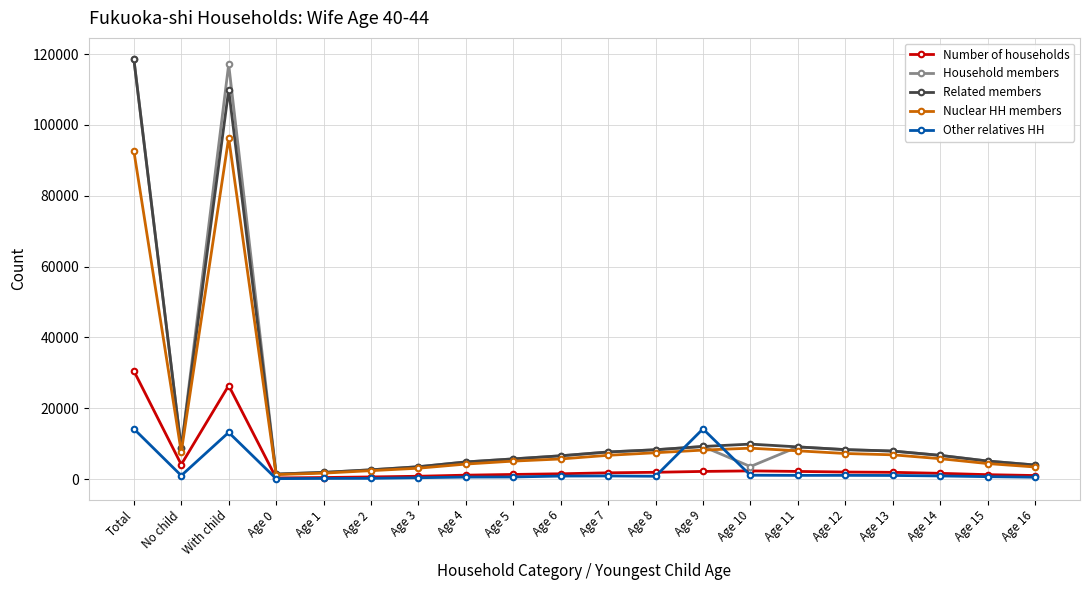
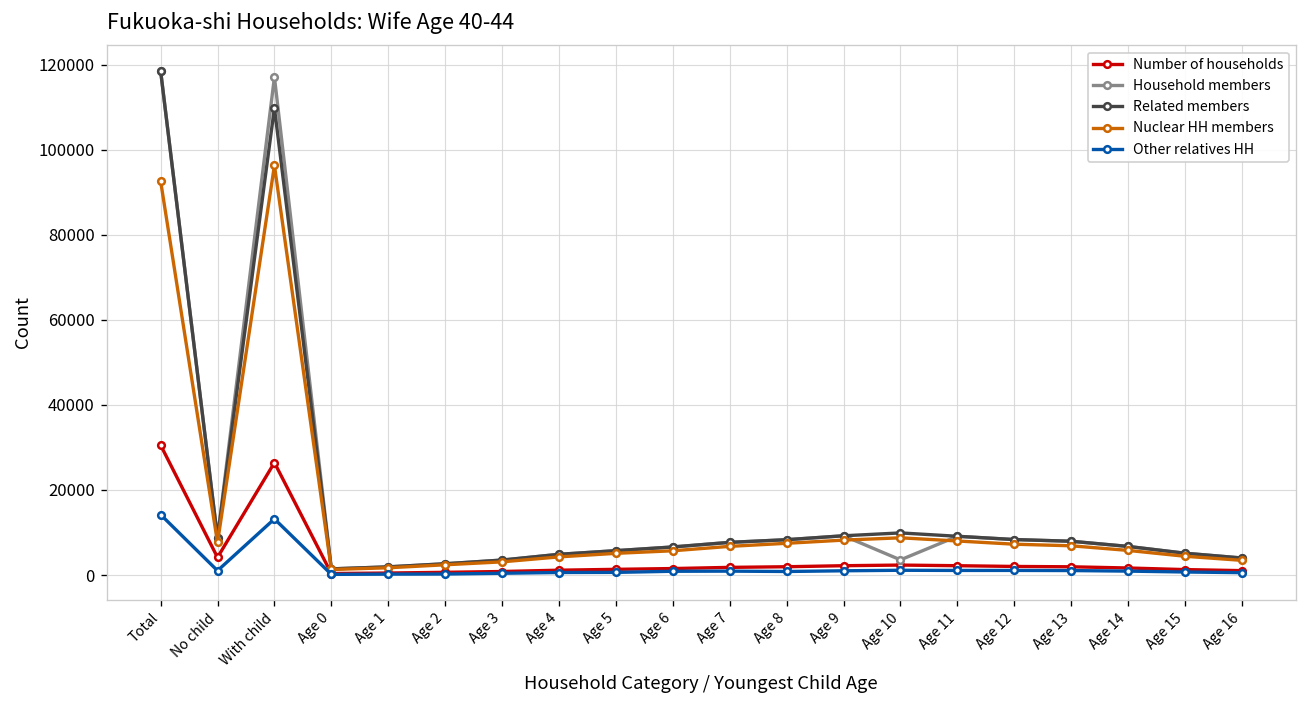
Other relatives HH, Age 9: 14000 -> 1000
